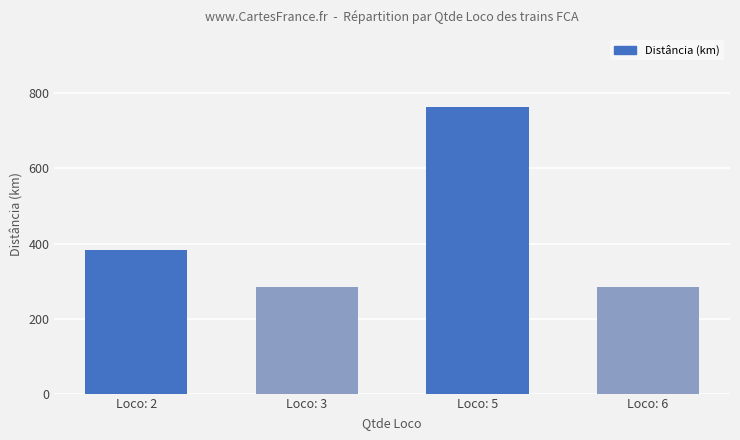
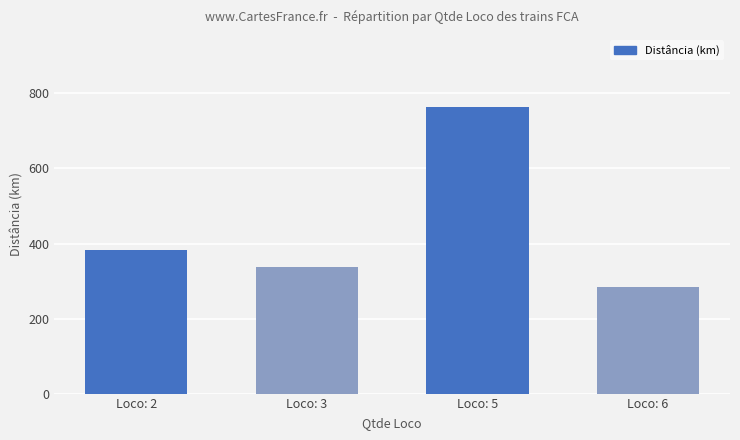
Loco: 3: 290 -> 340
